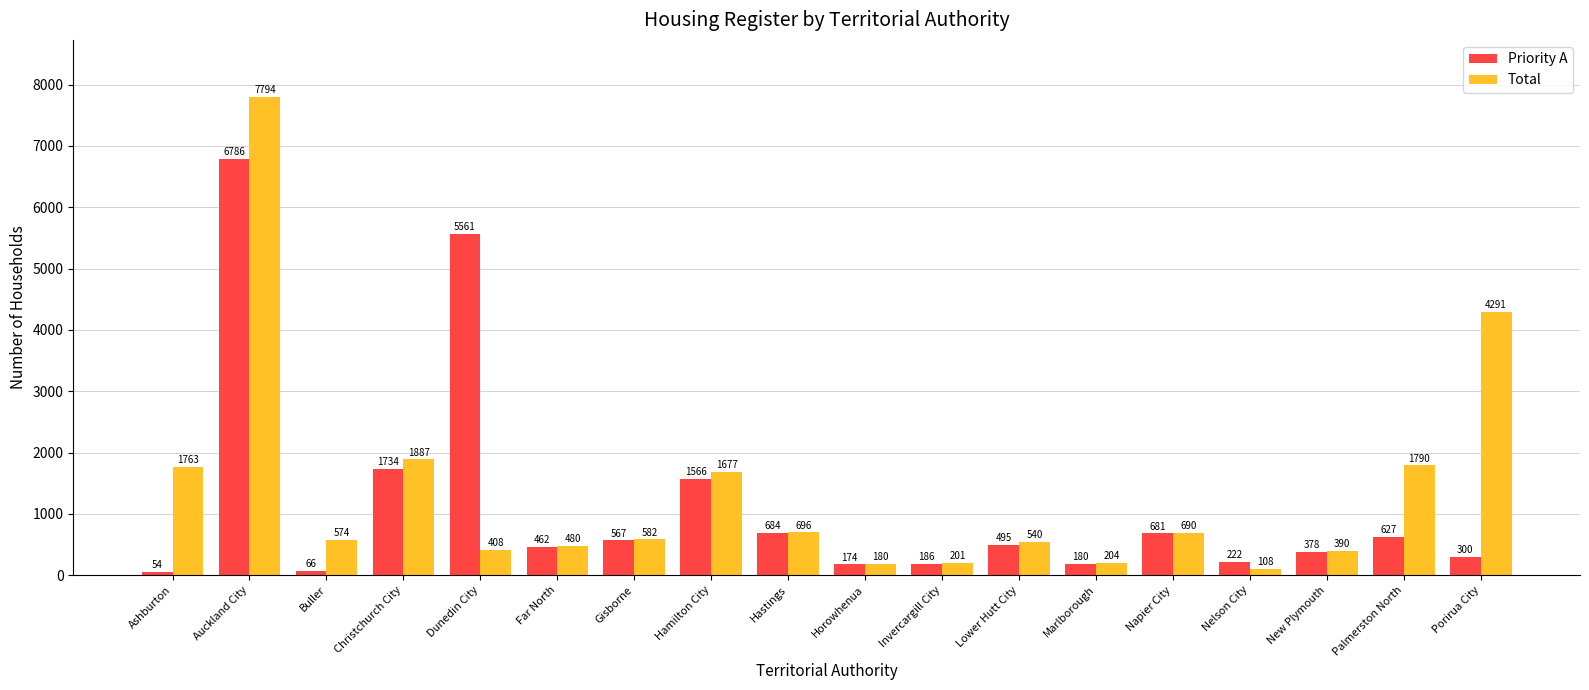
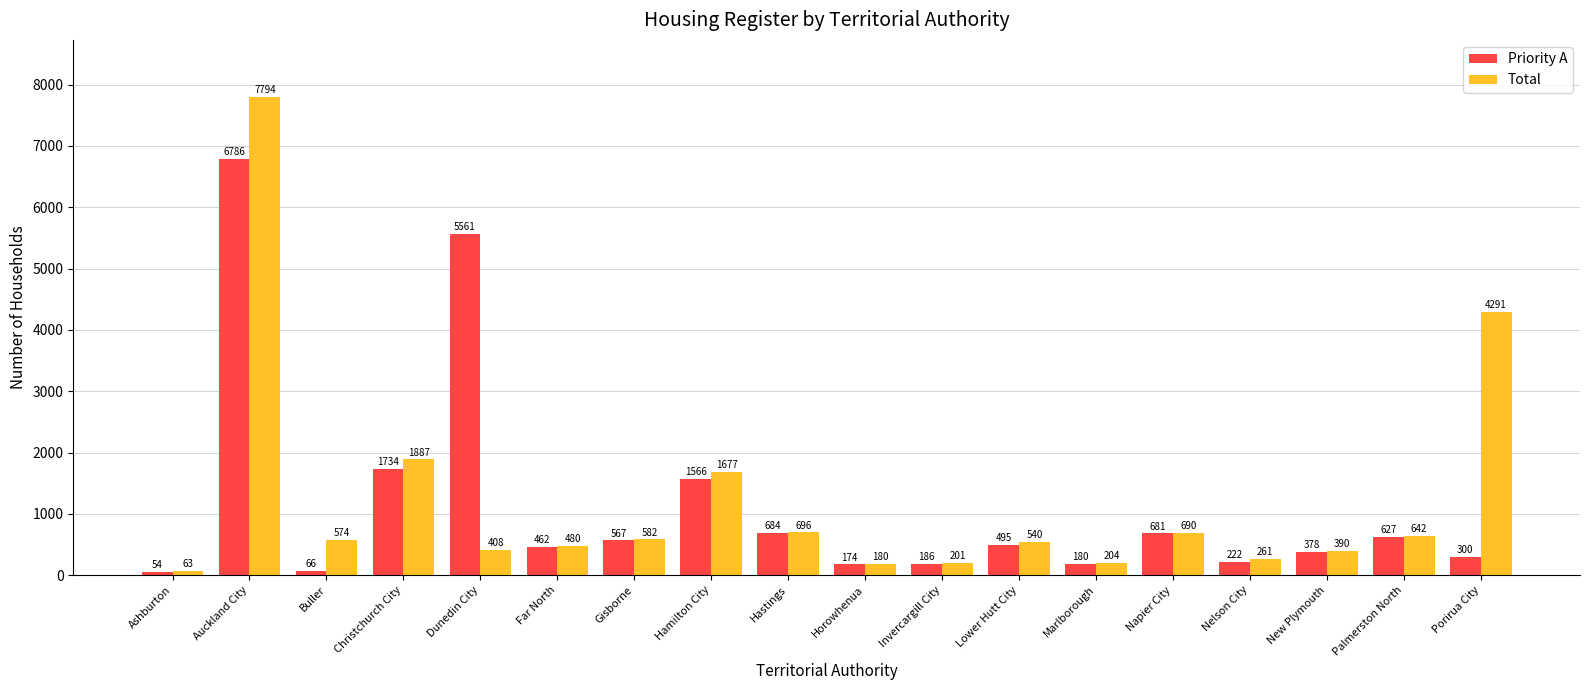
Total, Ashburton: 1763 -> 63
Total, Nelson City: 108 -> 261
Total, Palmerston North: 1790 -> 642
